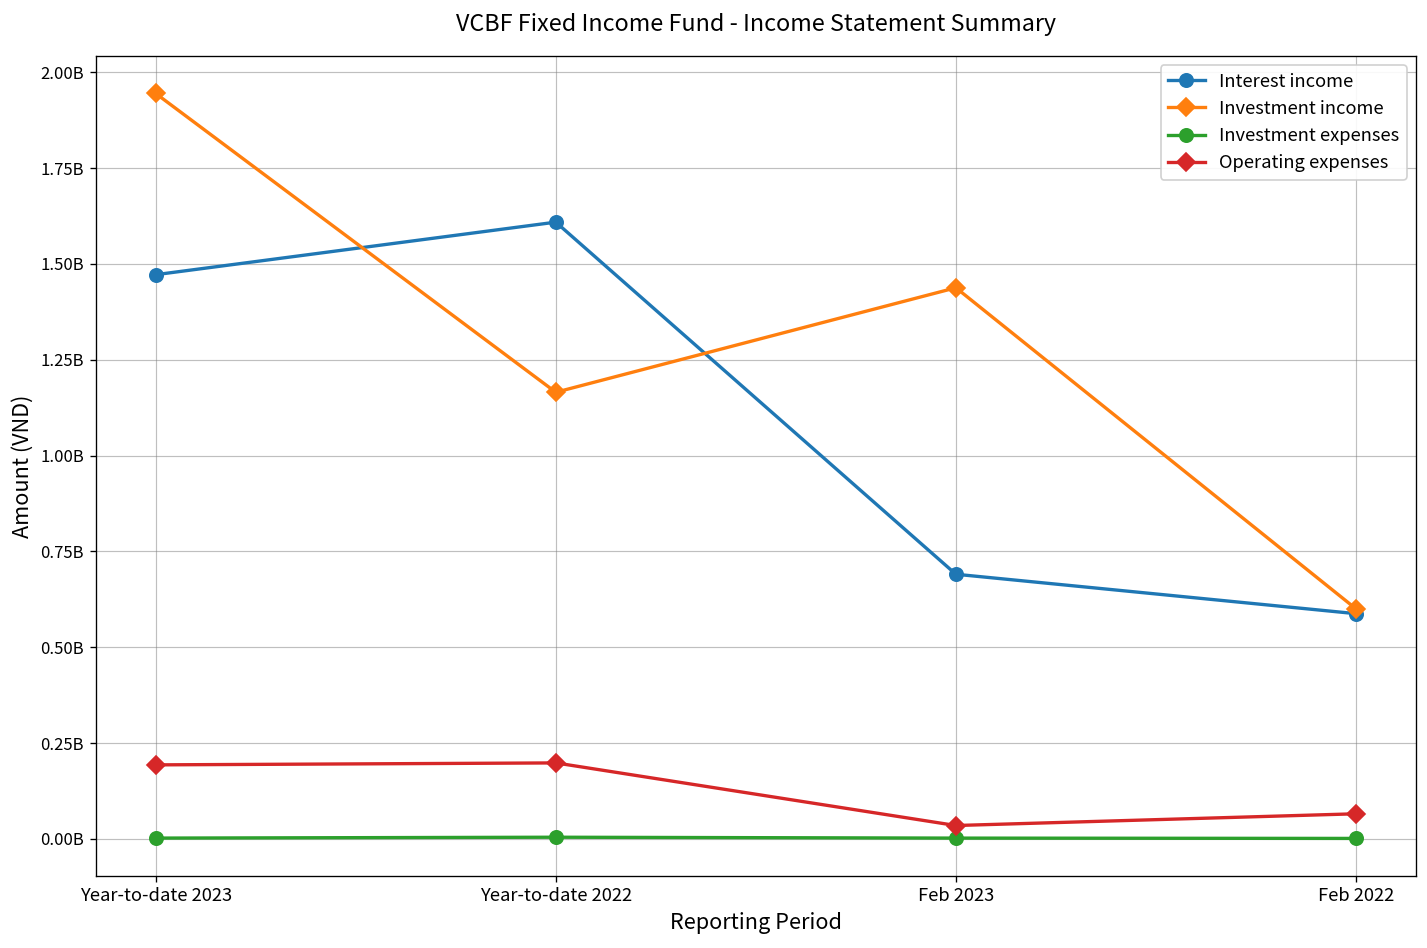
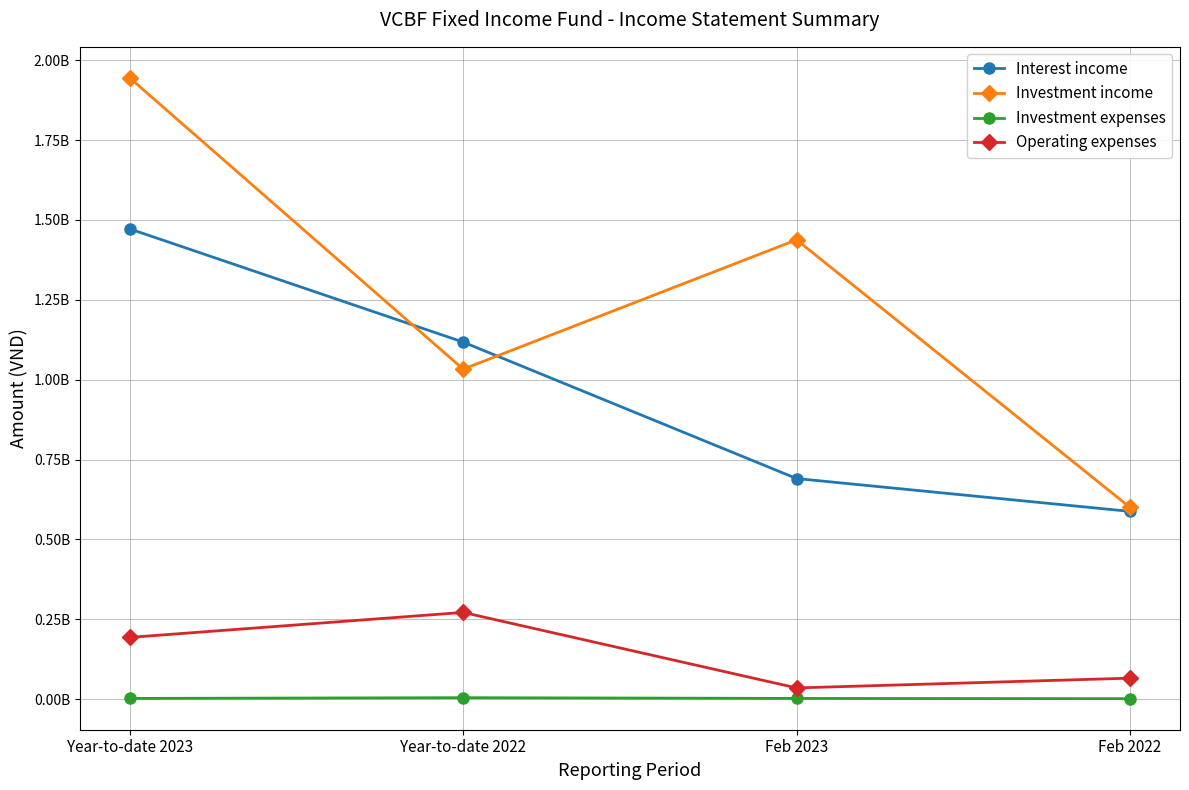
Interest income, Year-to-date 2022: 1610000000 -> 1120000000
Investment income, Year-to-date 2022: 1170000000 -> 1030000000
Operating expenses, Year-to-date 2022: 200000000 -> 270000000
